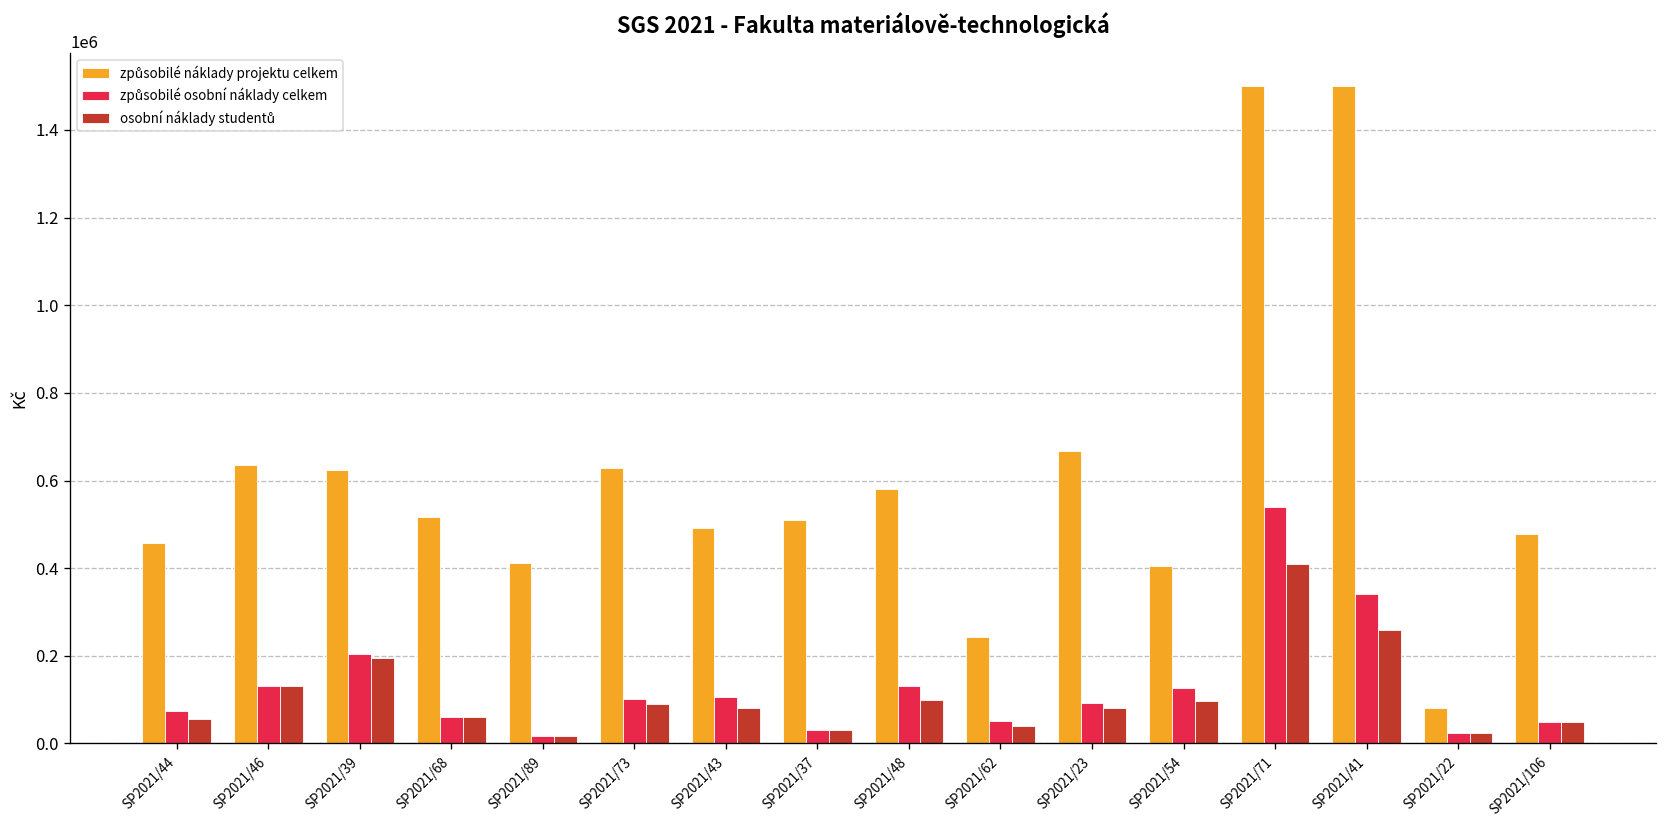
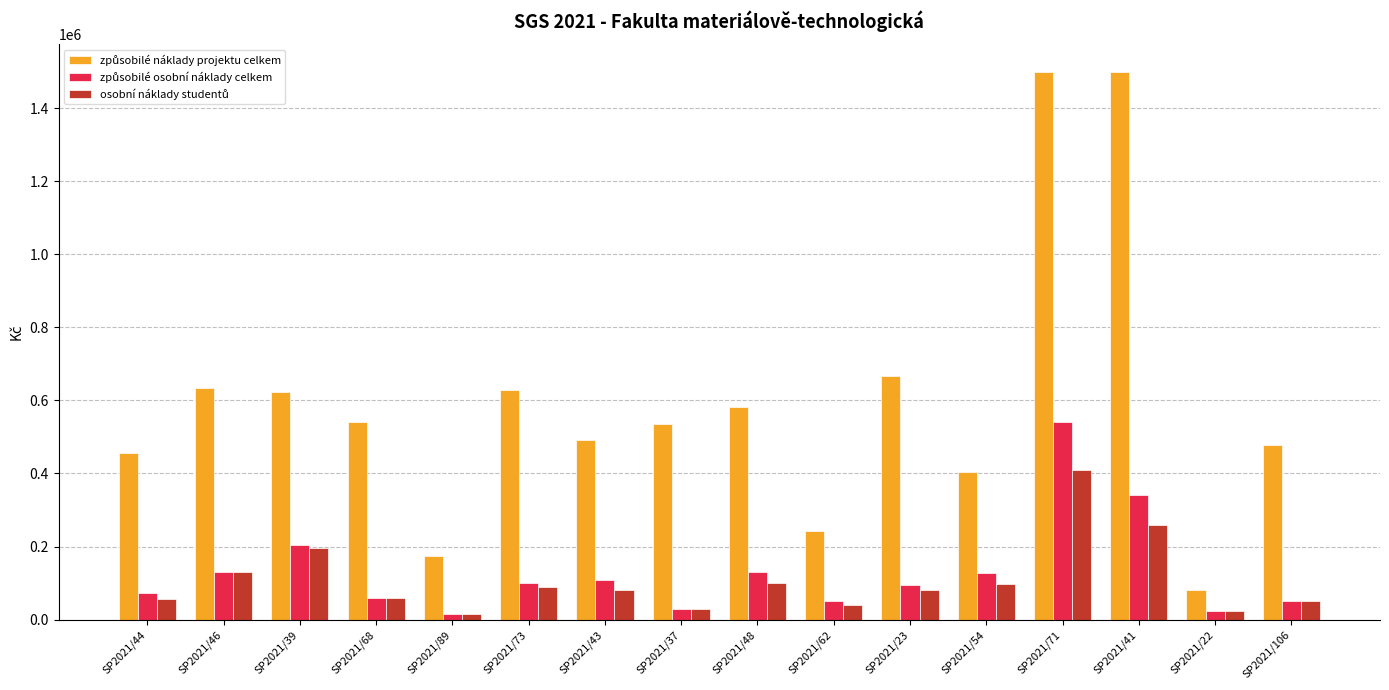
způsobilé náklady projektu celkem, SP2021/68: 520000 -> 540000
způsobilé náklady projektu celkem, SP2021/89: 410000 -> 170000
způsobilé náklady projektu celkem, SP2021/37: 510000 -> 540000
